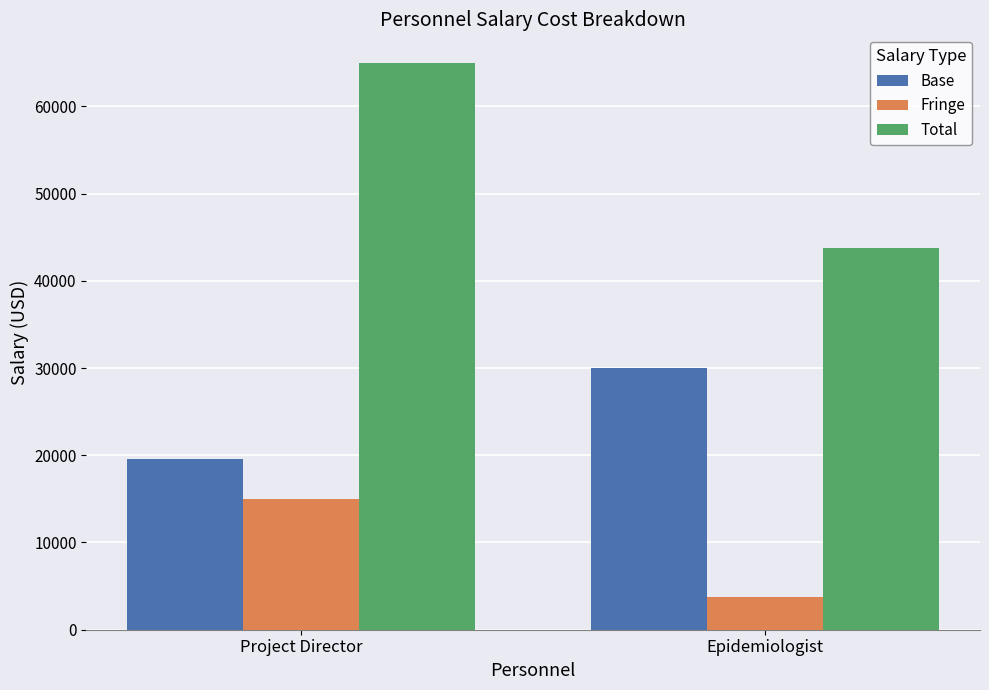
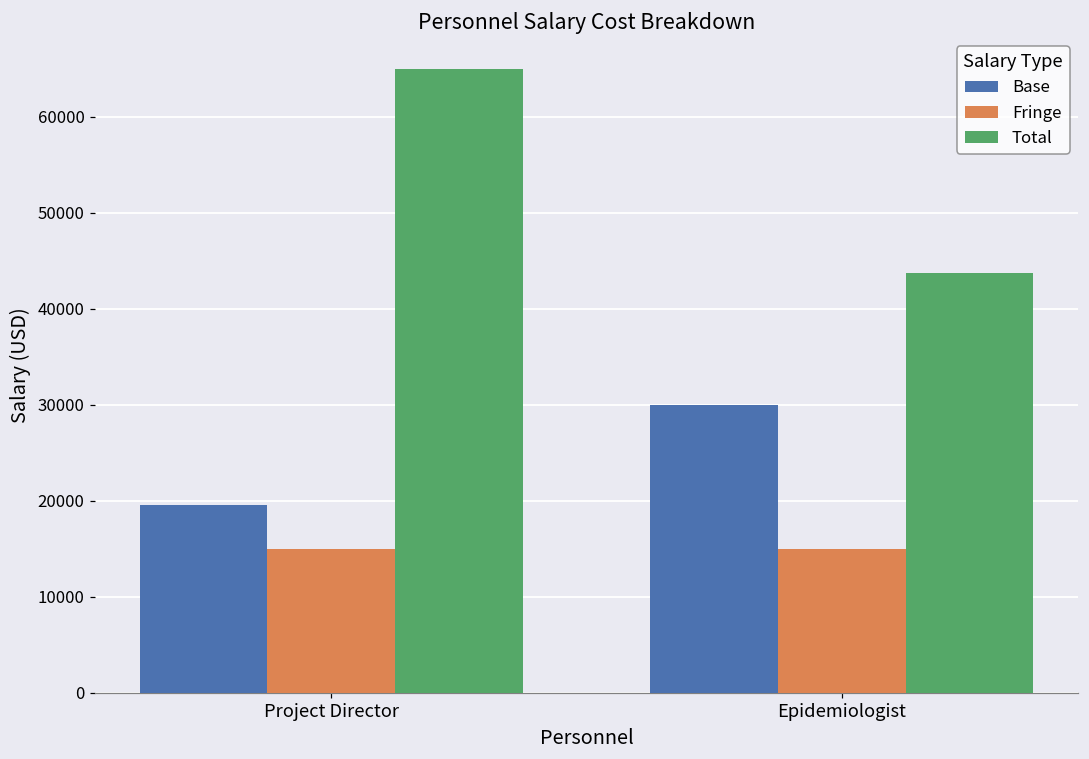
Fringe, Epidemiologist: 4000 -> 15000
